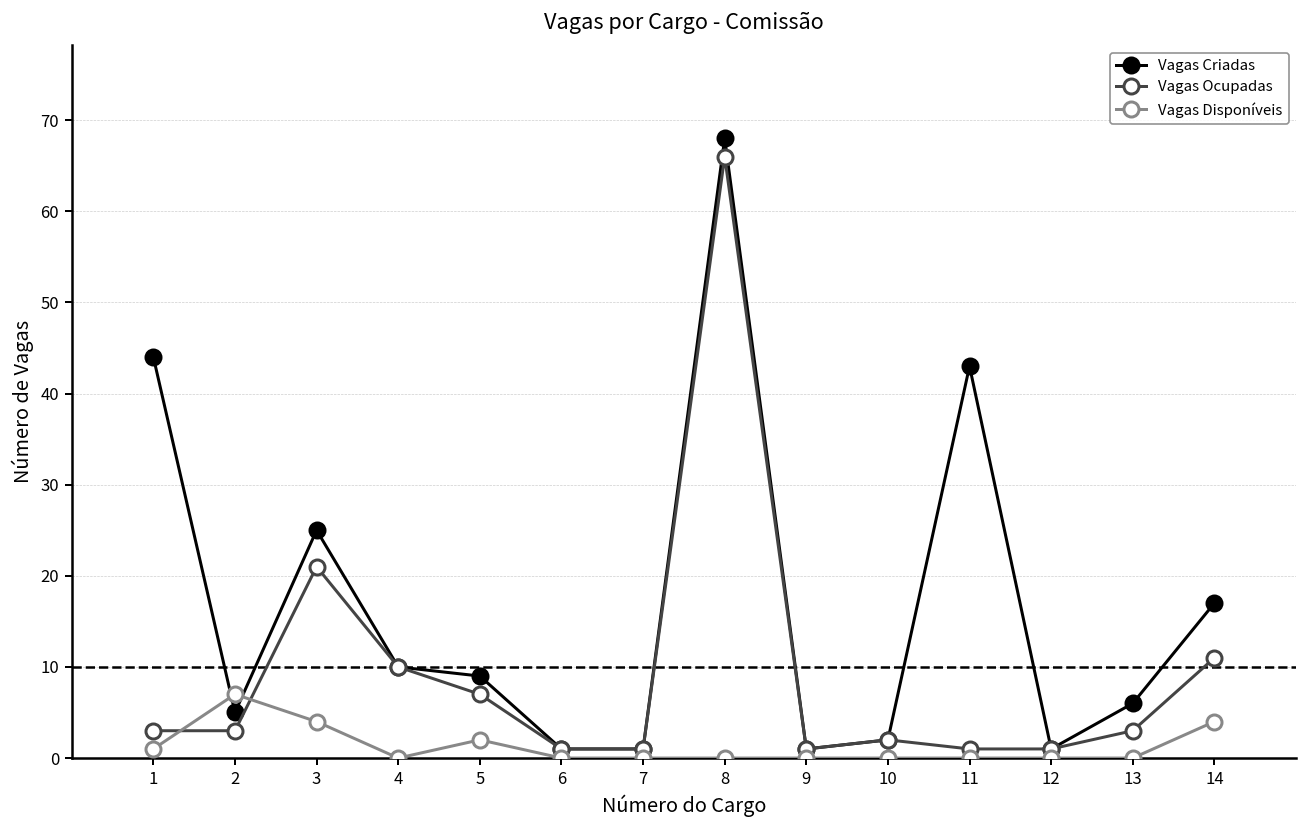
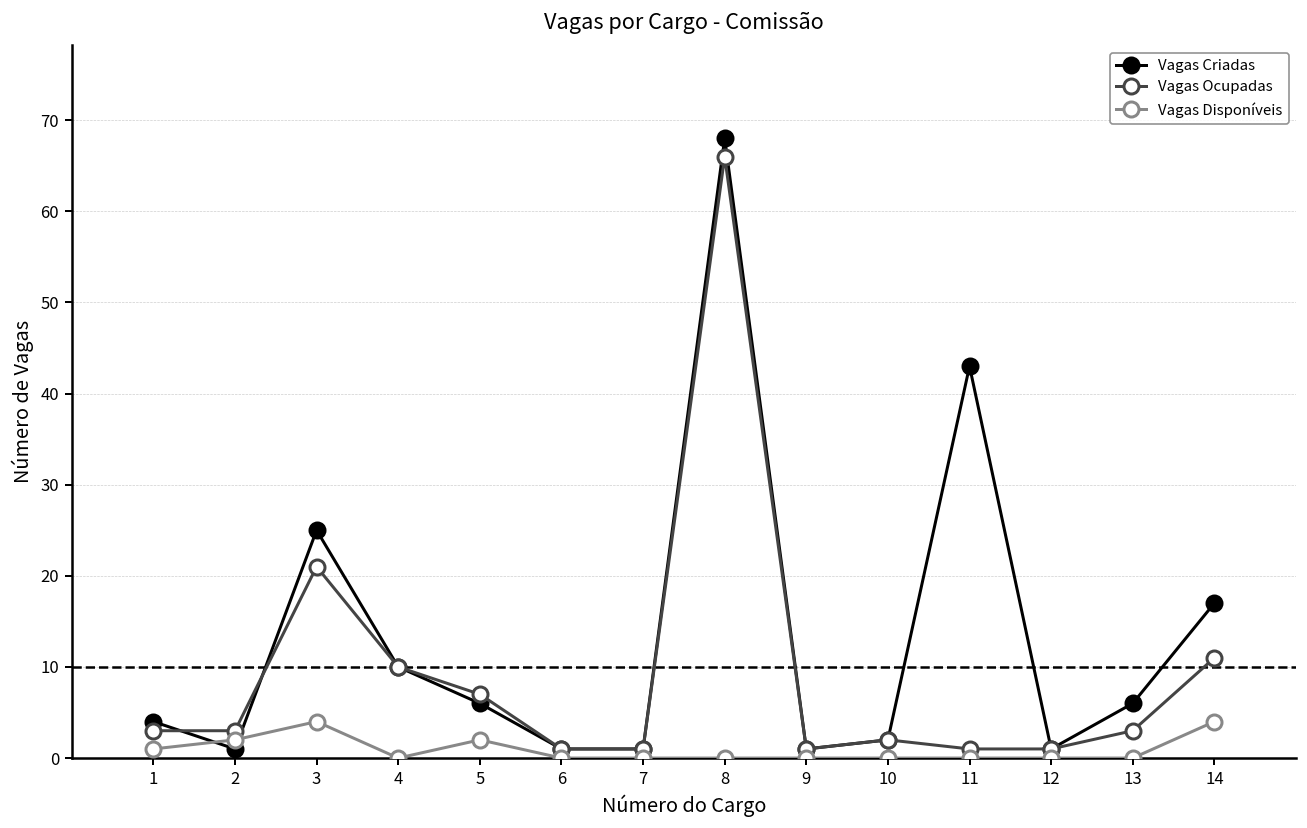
Vagas Criadas, 1: 44 -> 4
Vagas Criadas, 2: 5 -> 1
Vagas Disponíveis, 2: 7 -> 2
Vagas Criadas, 5: 9 -> 6
